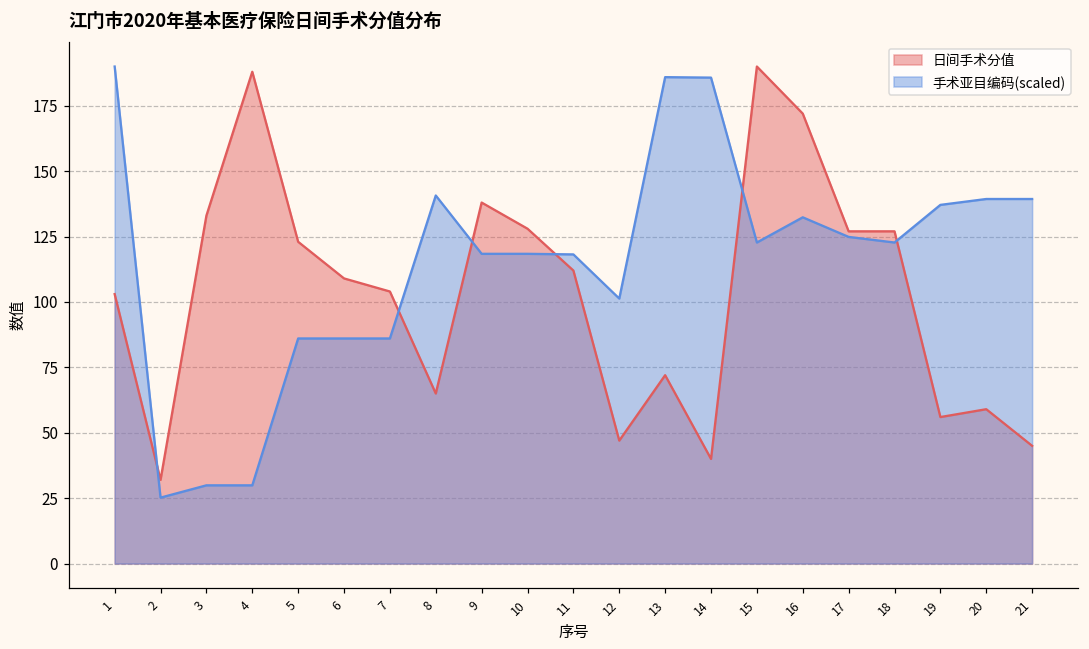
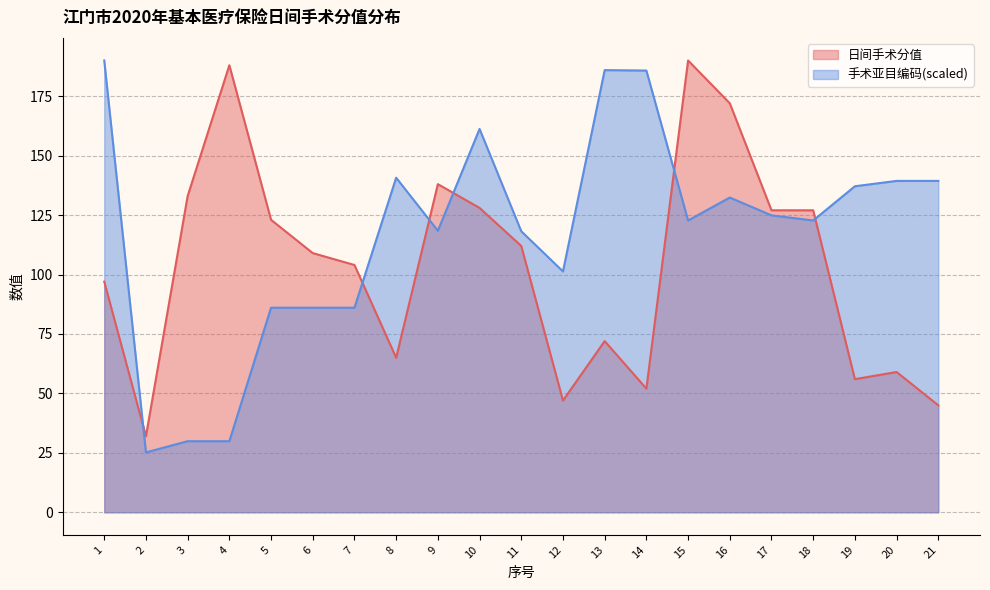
日间手术分值, 1: 103 -> 97
手术亚目编码(scaled), 10: 118 -> 161
日间手术分值, 14: 40 -> 52
